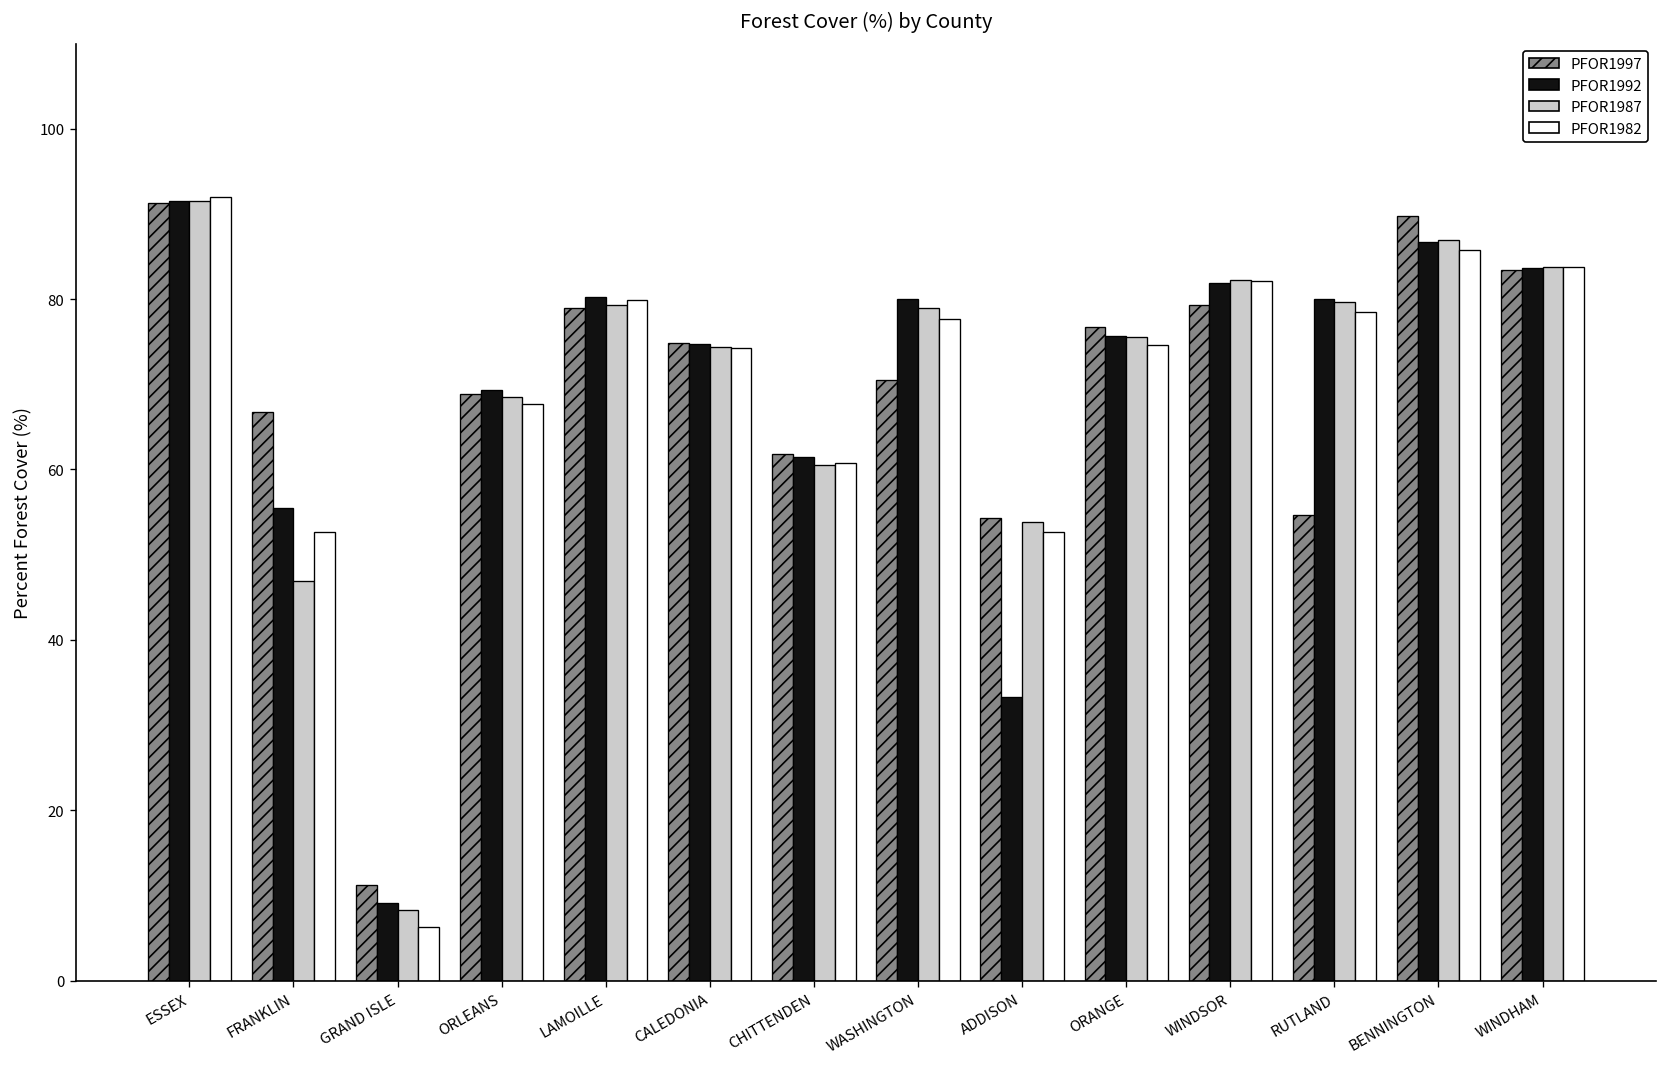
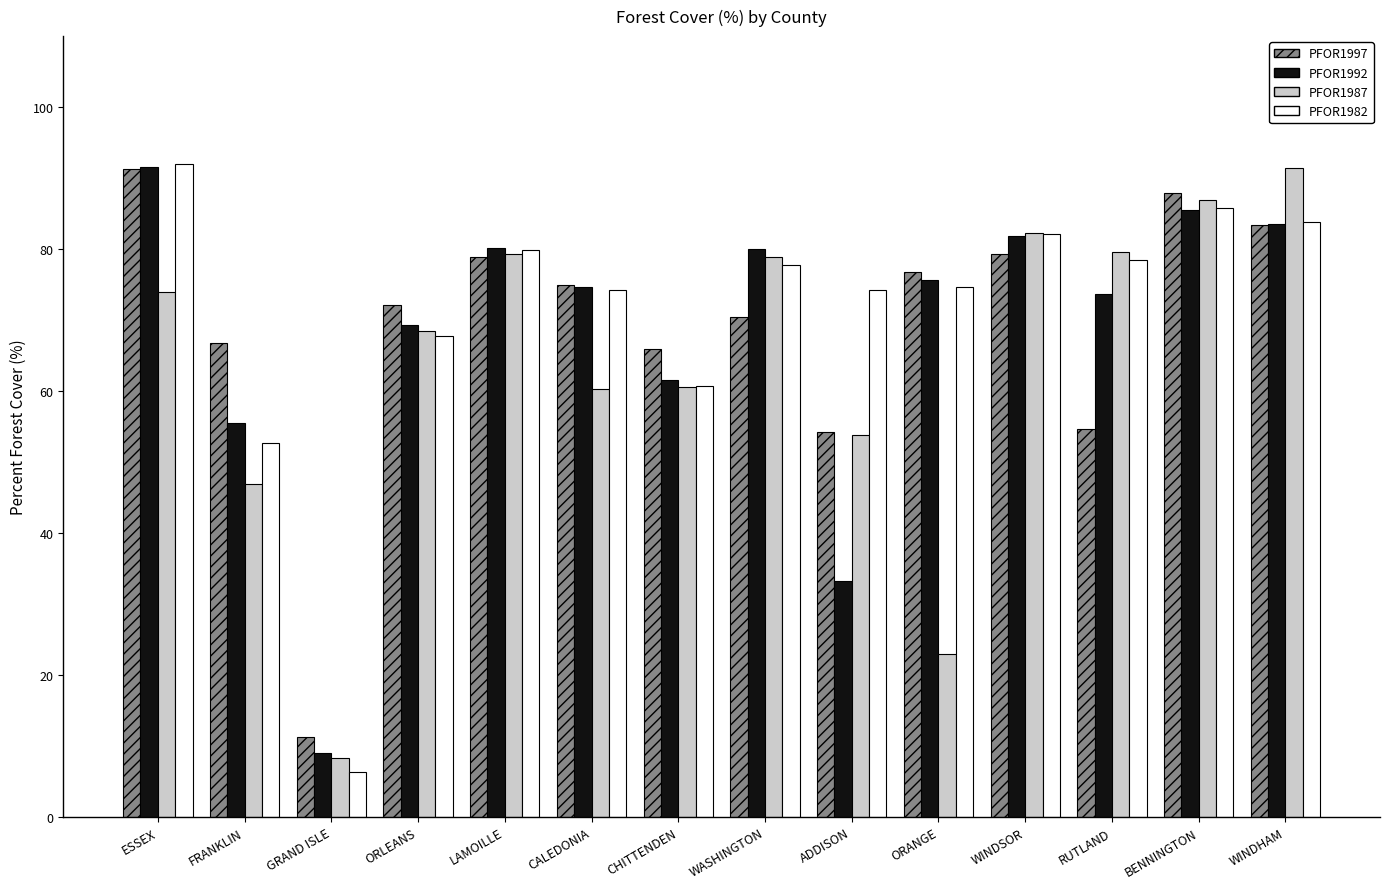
PFOR1987, ESSEX: 92 -> 74
PFOR1997, ORLEANS: 69 -> 72
PFOR1987, CALEDONIA: 74 -> 60
PFOR1997, CHITTENDEN: 62 -> 66
PFOR1982, ADDISON: 53 -> 74
PFOR1987, ORANGE: 76 -> 23
PFOR1992, RUTLAND: 80 -> 74
PFOR1997, BENNINGTON: 90 -> 88
PFOR1992, BENNINGTON: 87 -> 85
PFOR1987, WINDHAM: 84 -> 91
